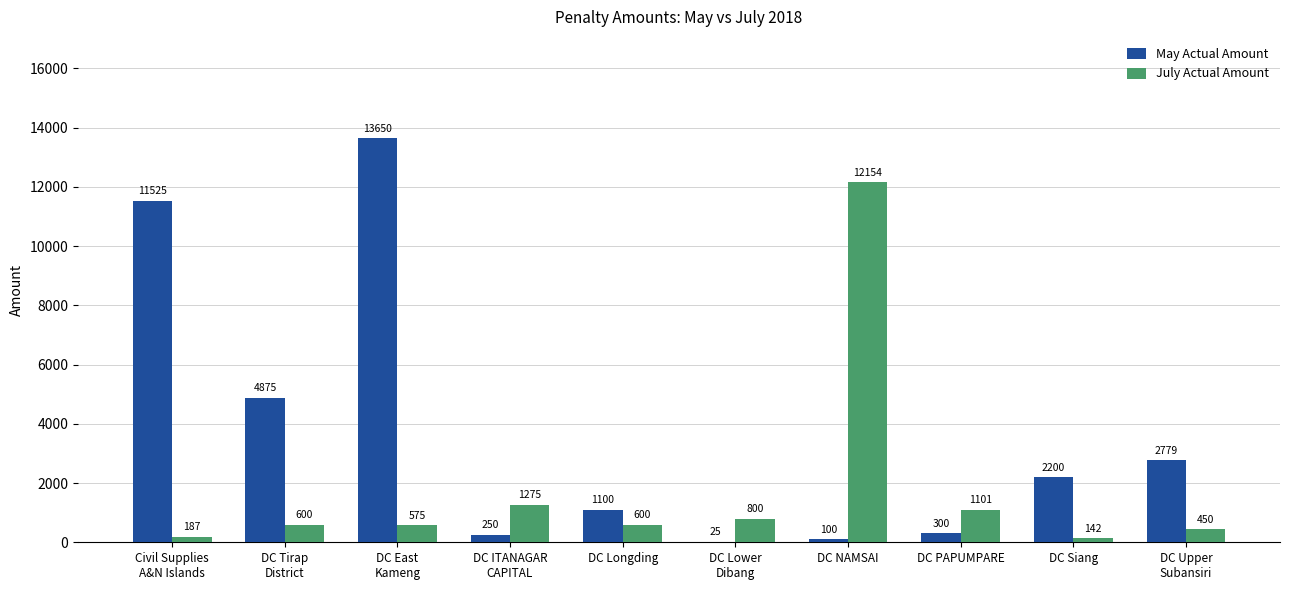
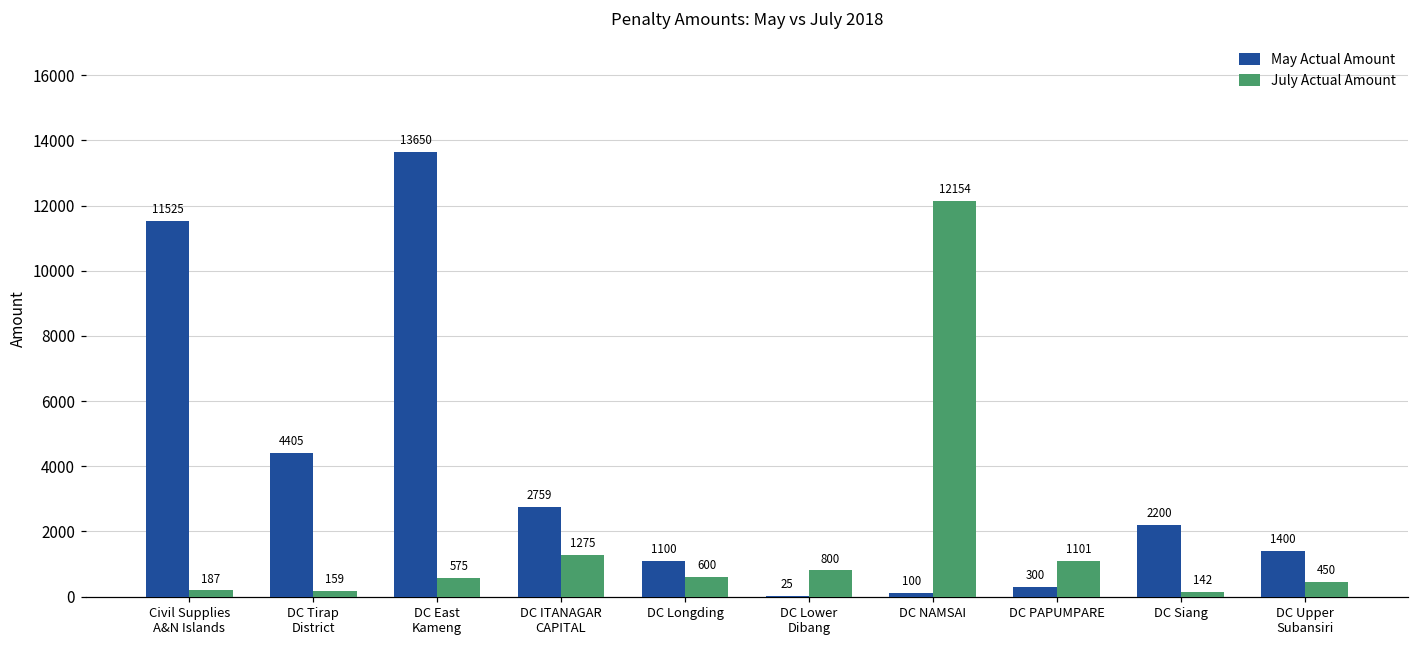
May Actual Amount, DC Tirap District: 4875 -> 4405
July Actual Amount, DC Tirap District: 600 -> 159
May Actual Amount, DC ITANAGAR CAPITAL: 250 -> 2759
May Actual Amount, DC Upper Subansiri: 2779 -> 1400
